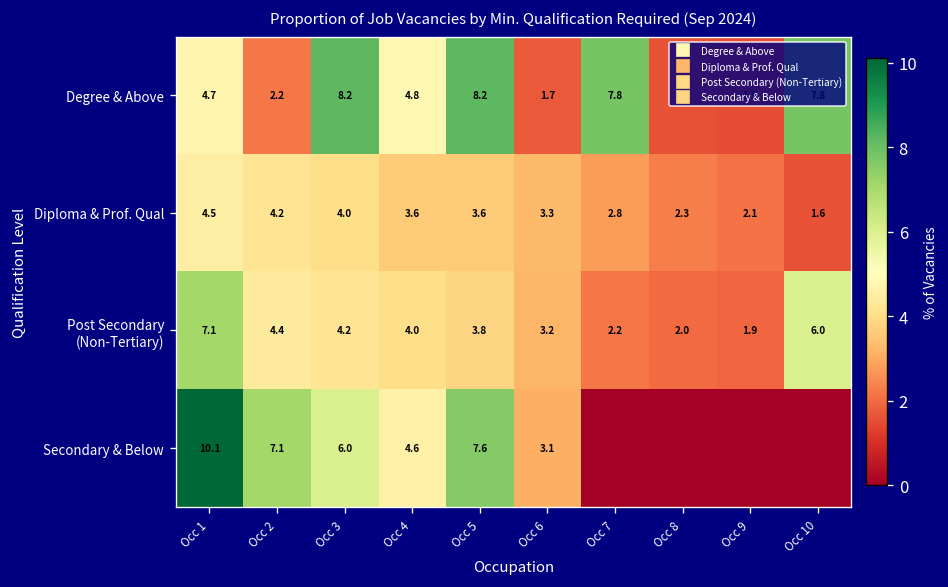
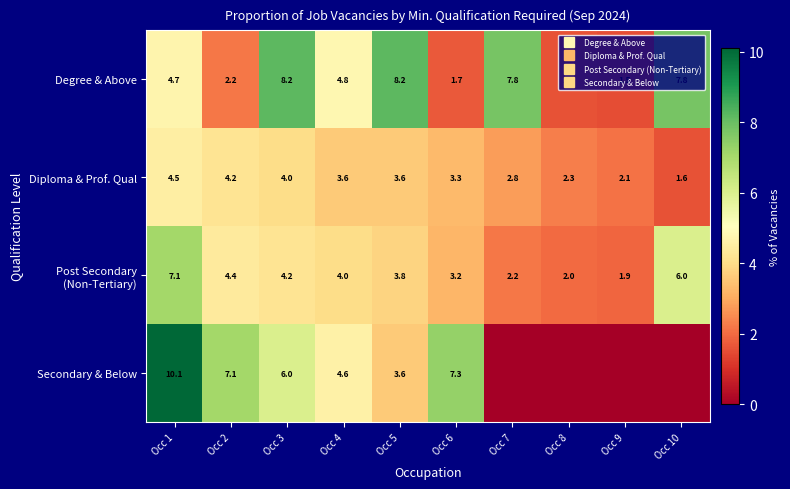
Secondary & Below, Occ 5: 7.6 -> 3.6
Secondary & Below, Occ 6: 3.1 -> 7.3
